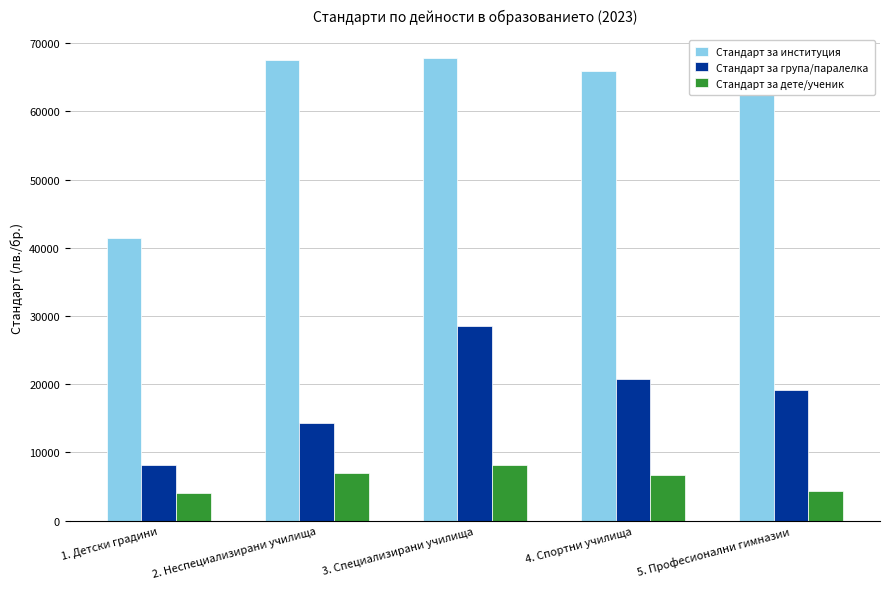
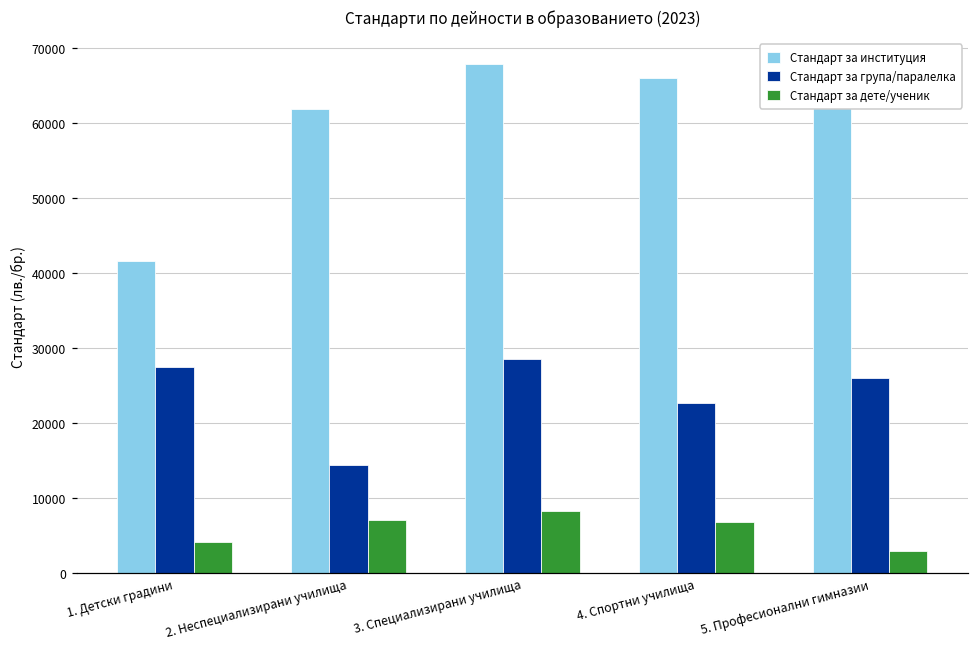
Стандарт за група/паралелка, 1. Детски градини: 8000 -> 27000
Стандарт за институция, 2. Неспециализирани училища: 68000 -> 62000
Стандарт за група/паралелка, 4. Спортни училища: 21000 -> 23000
Стандарт за група/паралелка, 5. Професионални гимназии: 19000 -> 26000
Стандарт за дете/ученик, 5. Професионални гимназии: 4000 -> 3000
